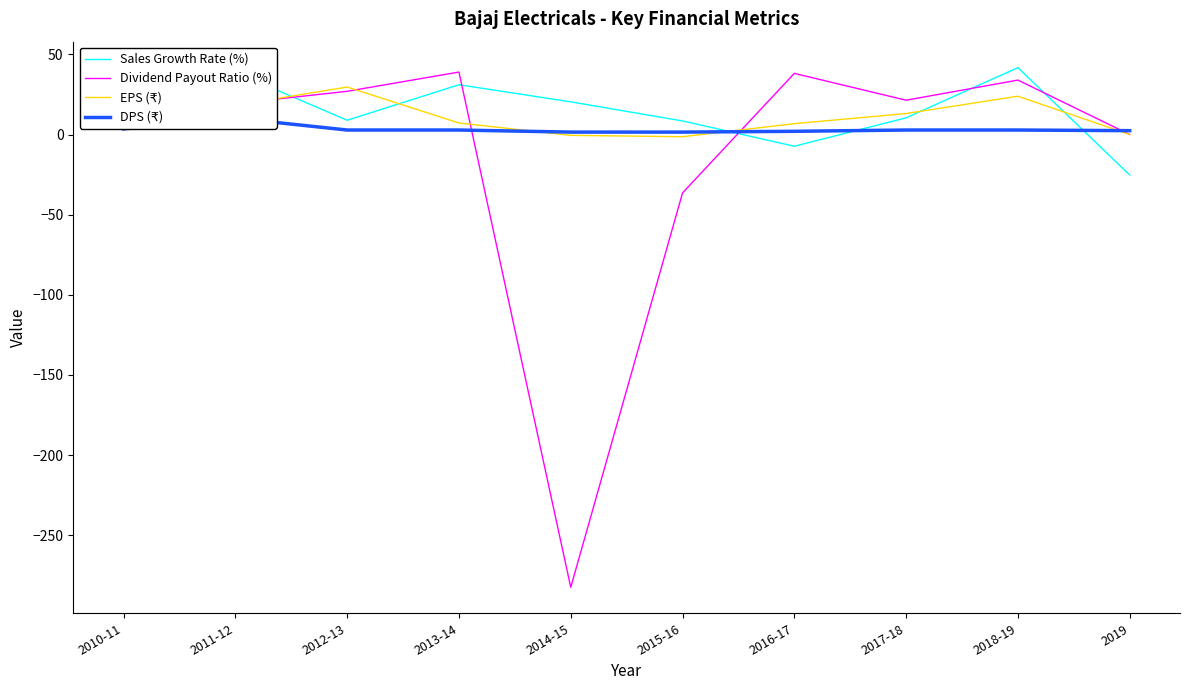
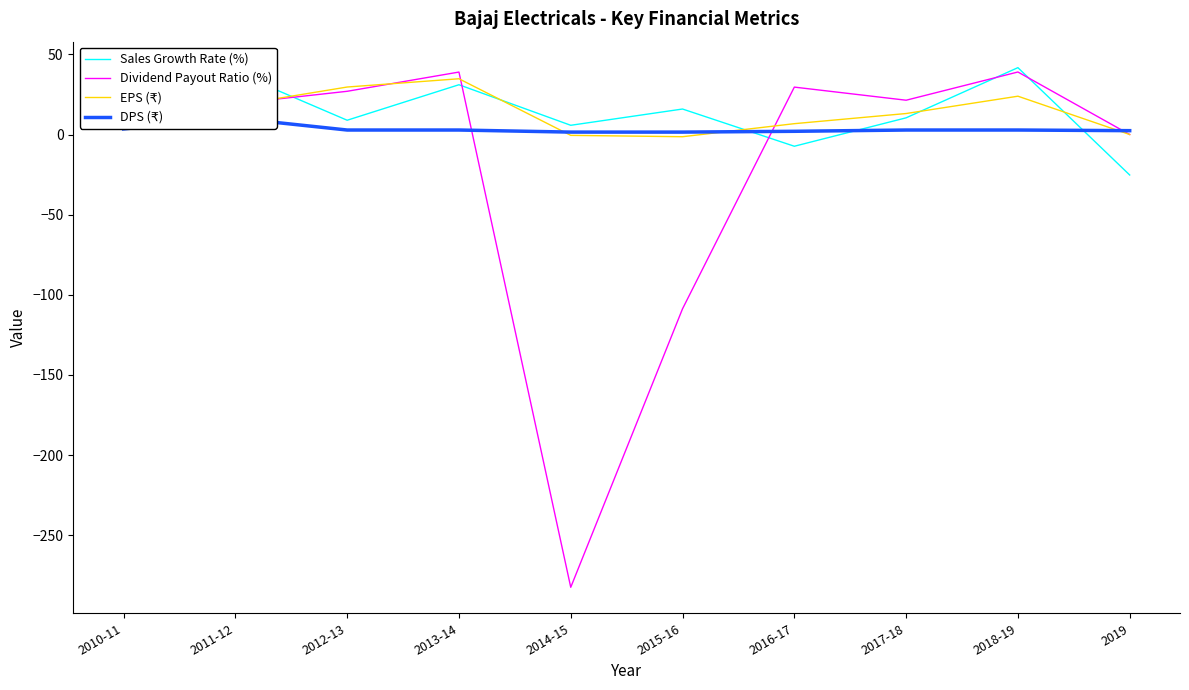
EPS (₹), 2013-14: 7 -> 35
Sales Growth Rate (%), 2014-15: 20 -> 6
Sales Growth Rate (%), 2015-16: 8 -> 16
Dividend Payout Ratio (%), 2015-16: -36 -> -109
Dividend Payout Ratio (%), 2016-17: 38 -> 30
Dividend Payout Ratio (%), 2018-19: 34 -> 39
